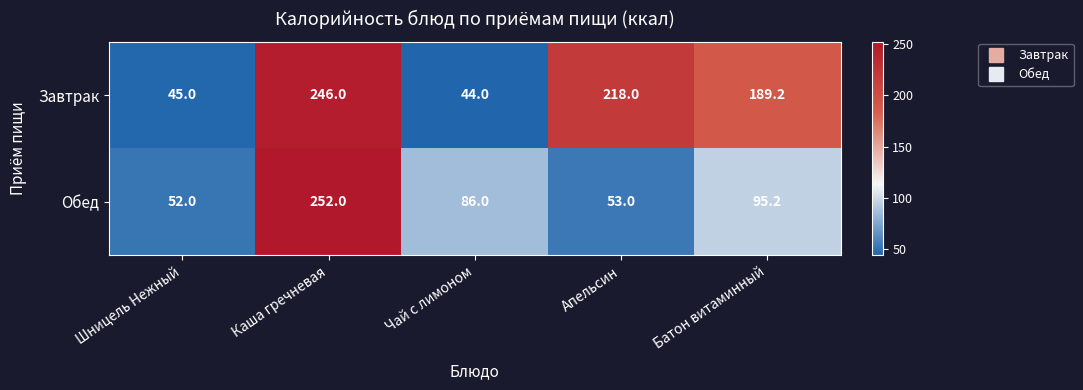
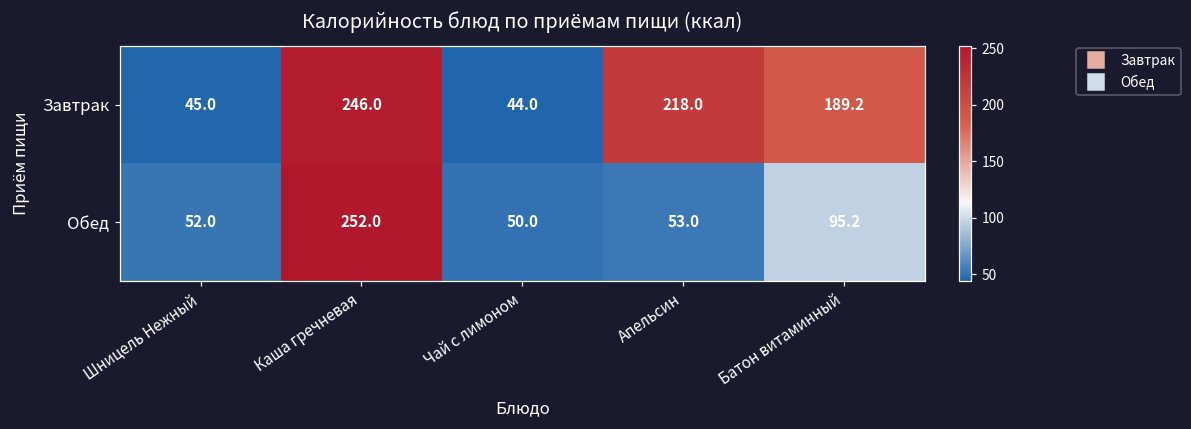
Обед, Чай с лимоном: 86.0 -> 50.0
